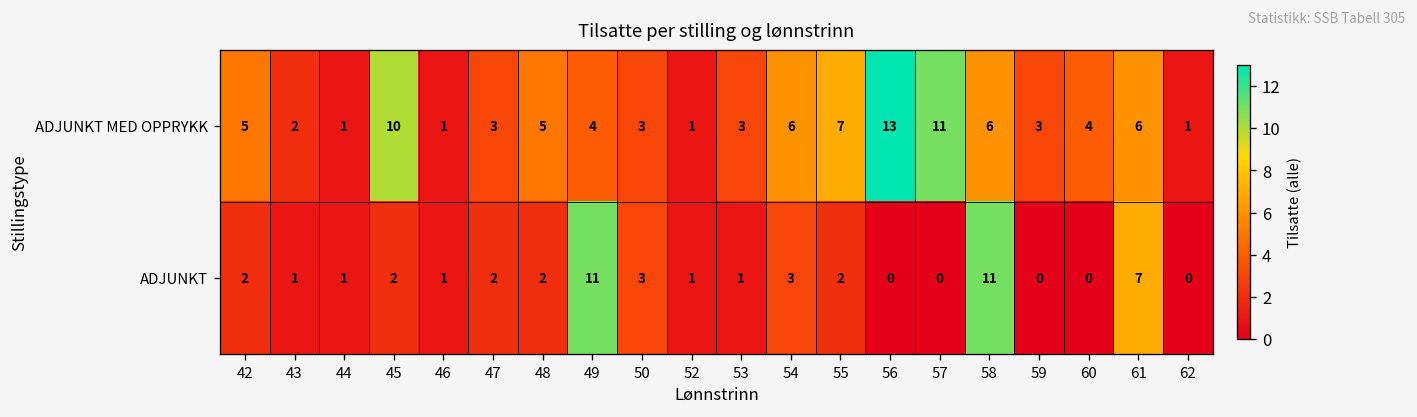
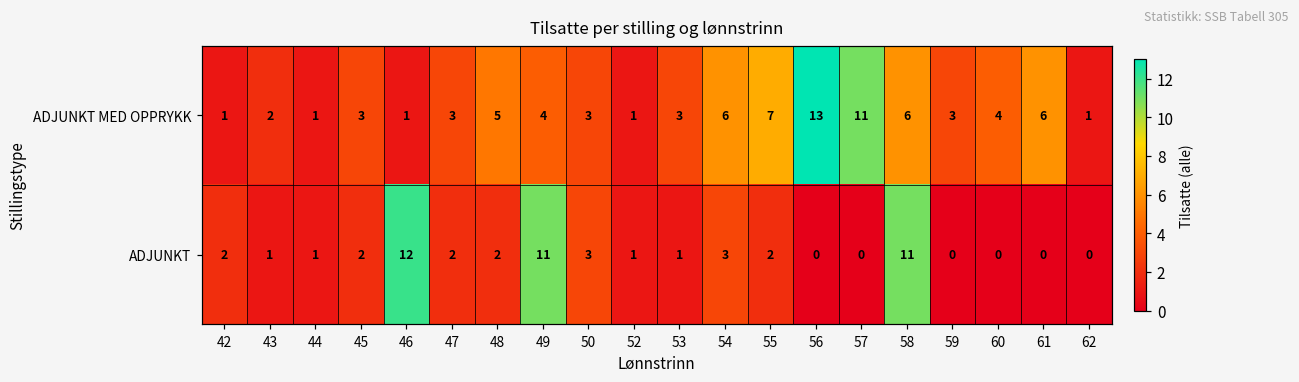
ADJUNKT MED OPPRYKK, 42: 5 -> 1
ADJUNKT MED OPPRYKK, 45: 10 -> 3
ADJUNKT, 46: 1 -> 12
ADJUNKT, 61: 7 -> 0
